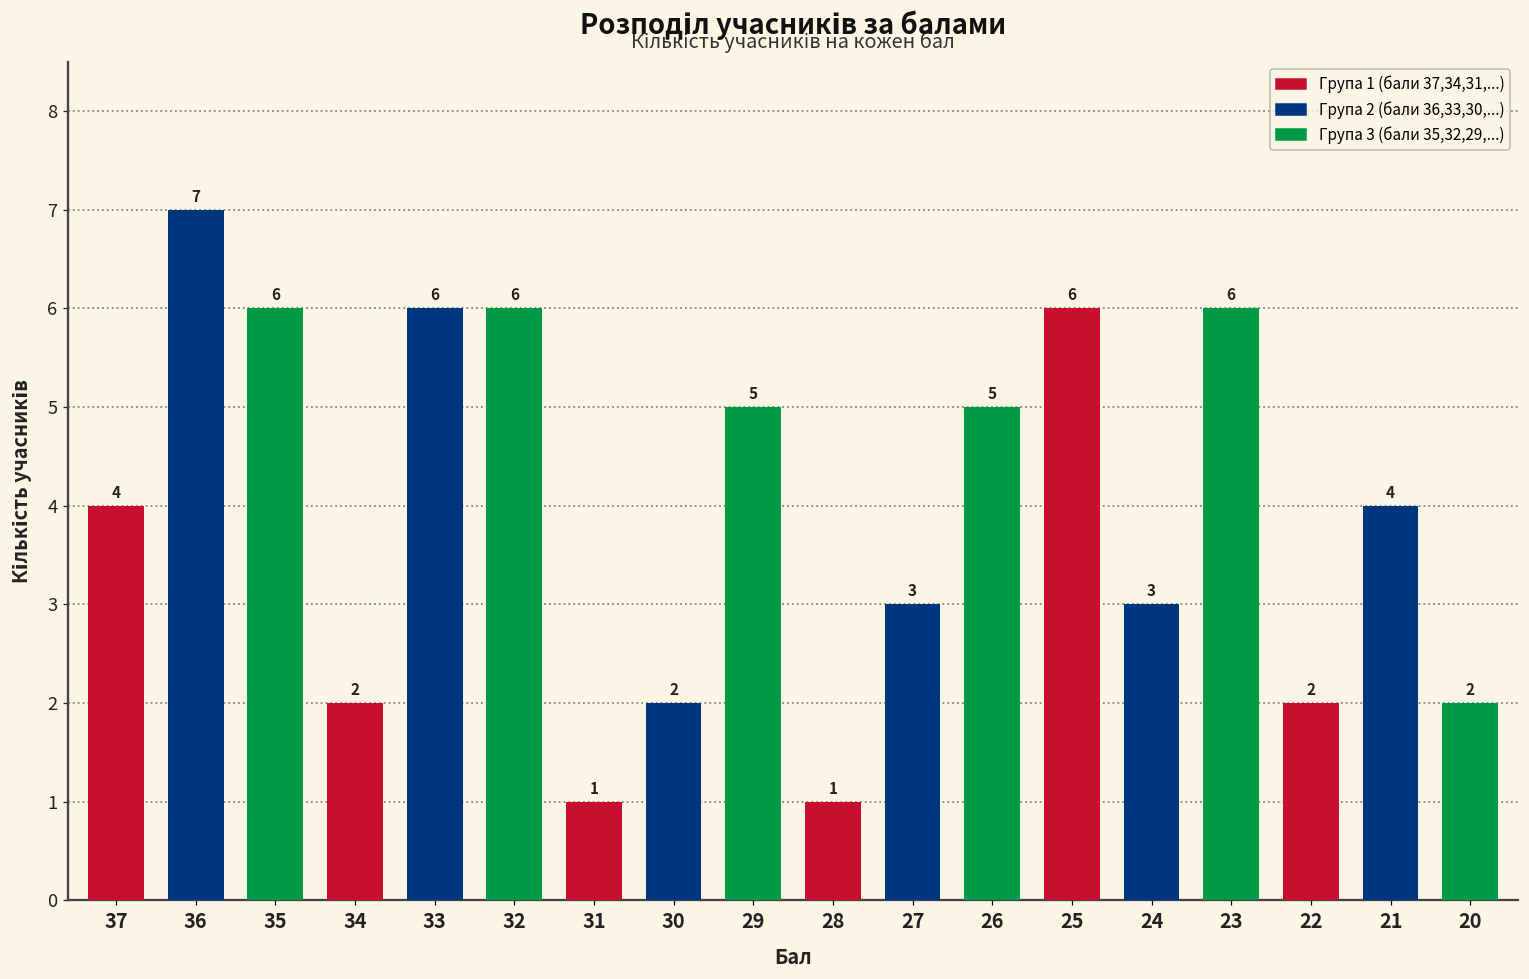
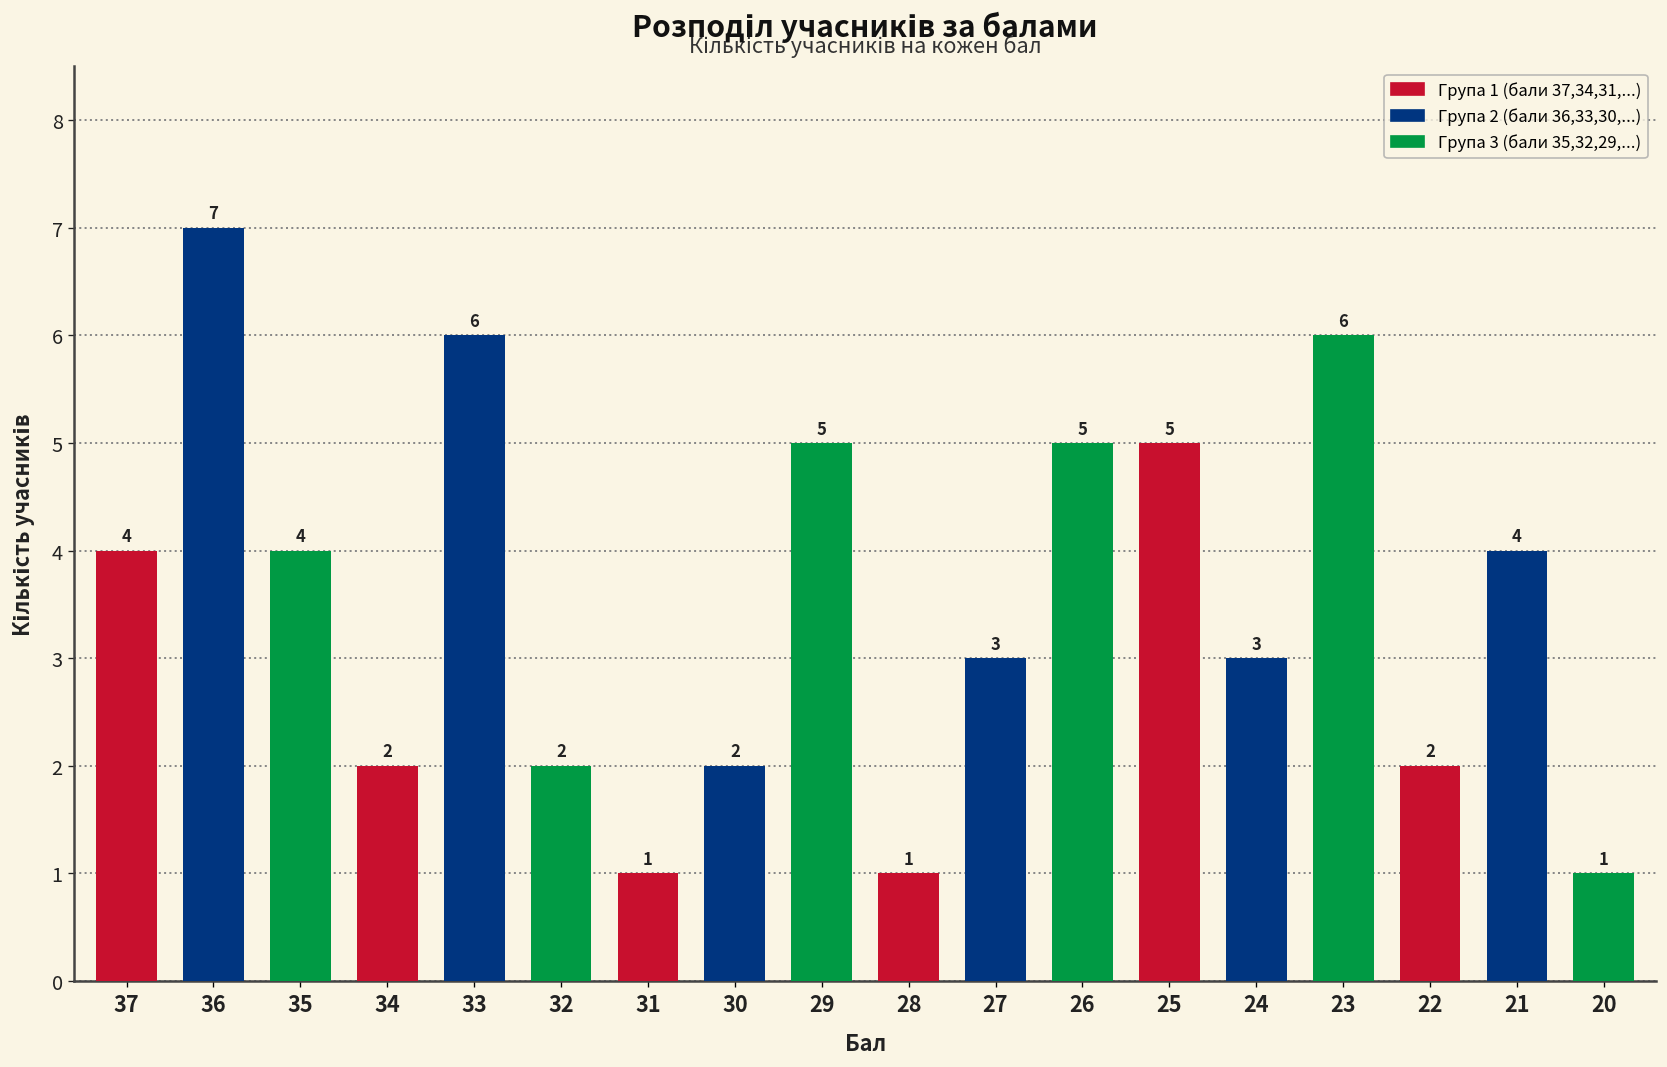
35: 6 -> 4
32: 6 -> 2
25: 6 -> 5
20: 2 -> 1
